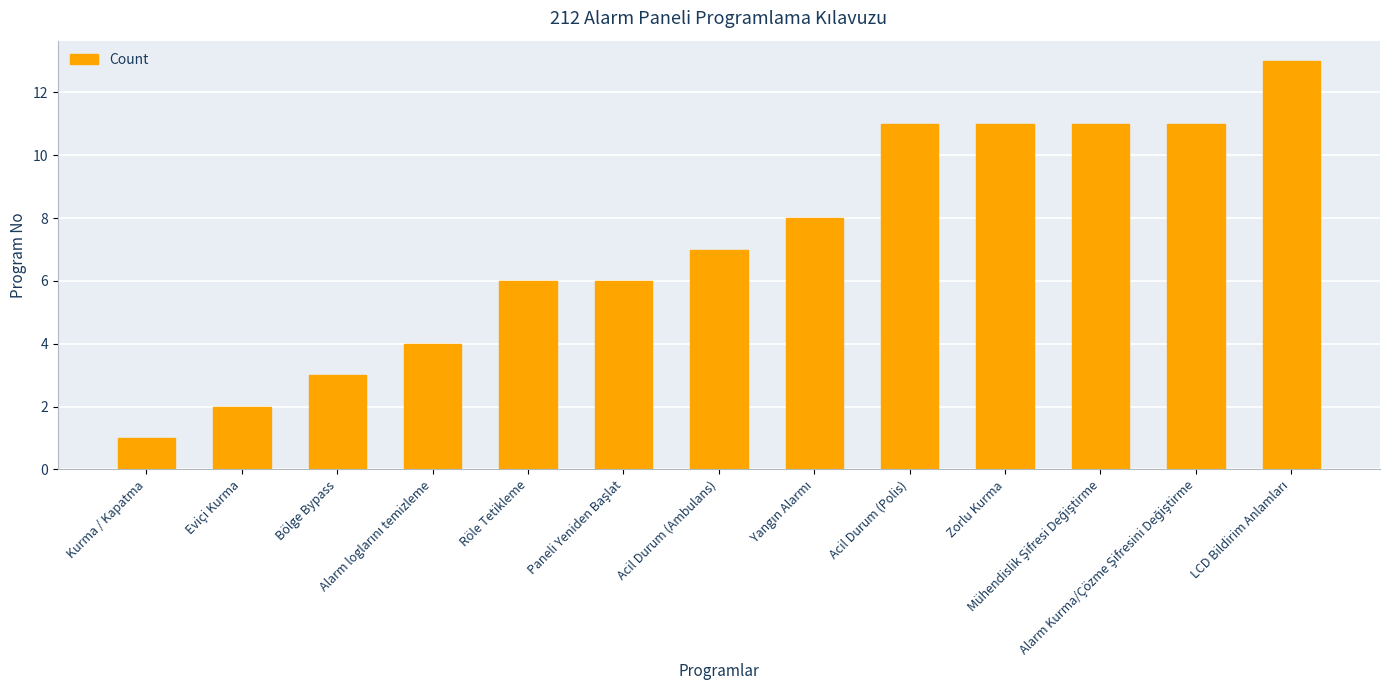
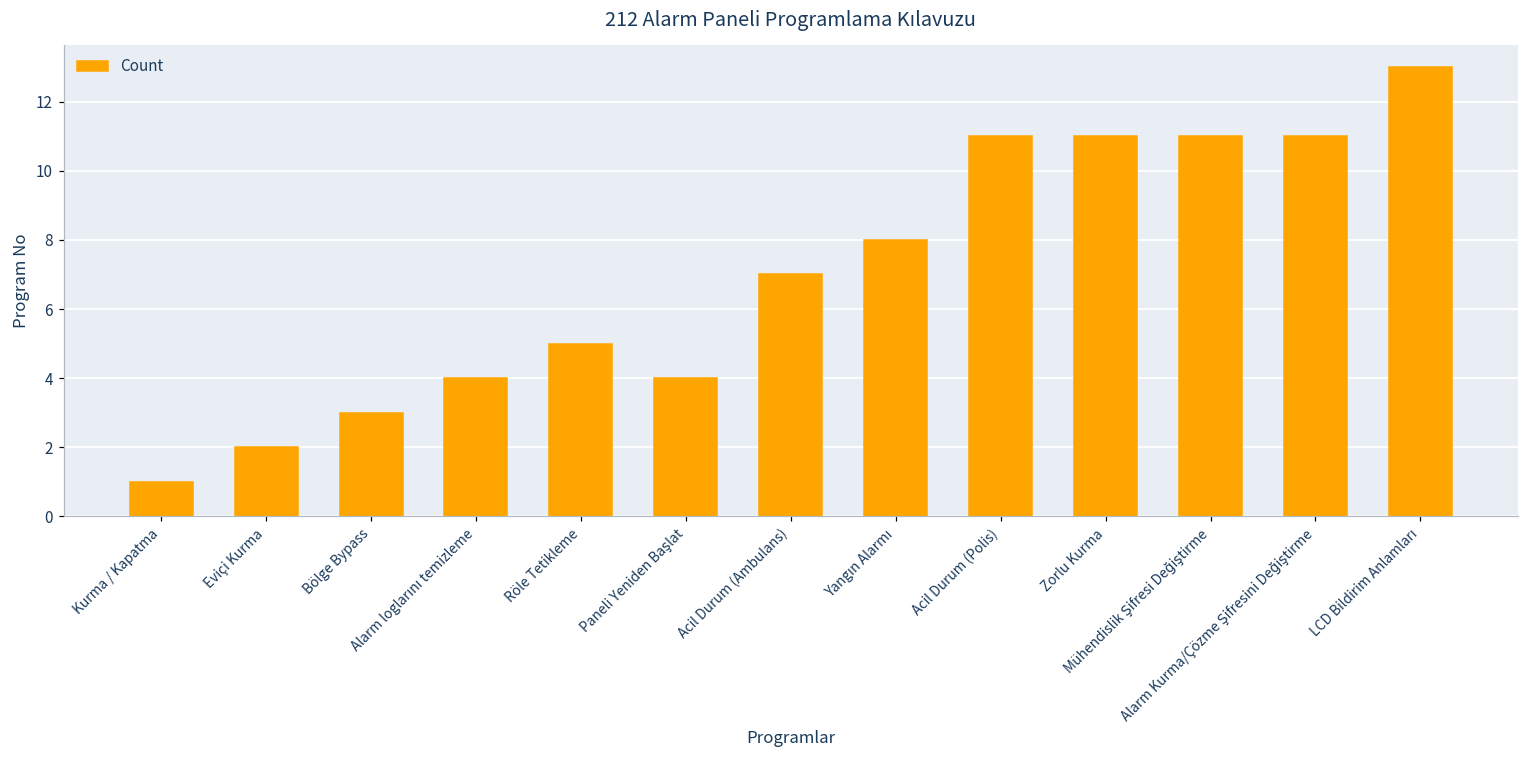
Röle Tetikleme: 6 -> 5
Paneli Yeniden Başlat: 6 -> 4
